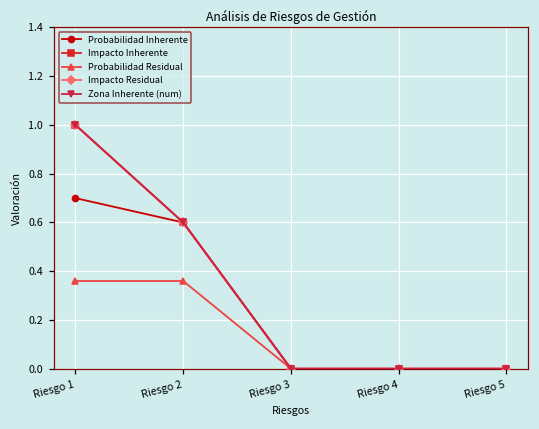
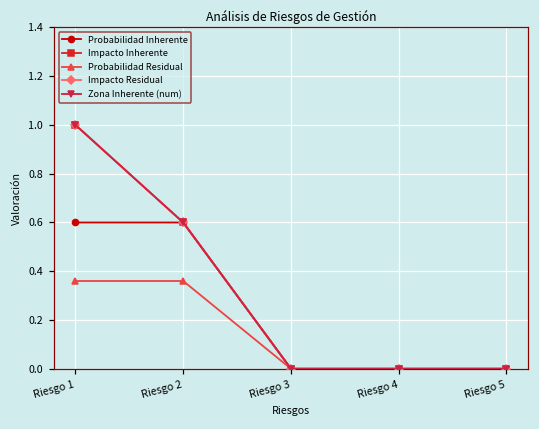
Probabilidad Inherente, Riesgo 1: 0.7 -> 0.6
